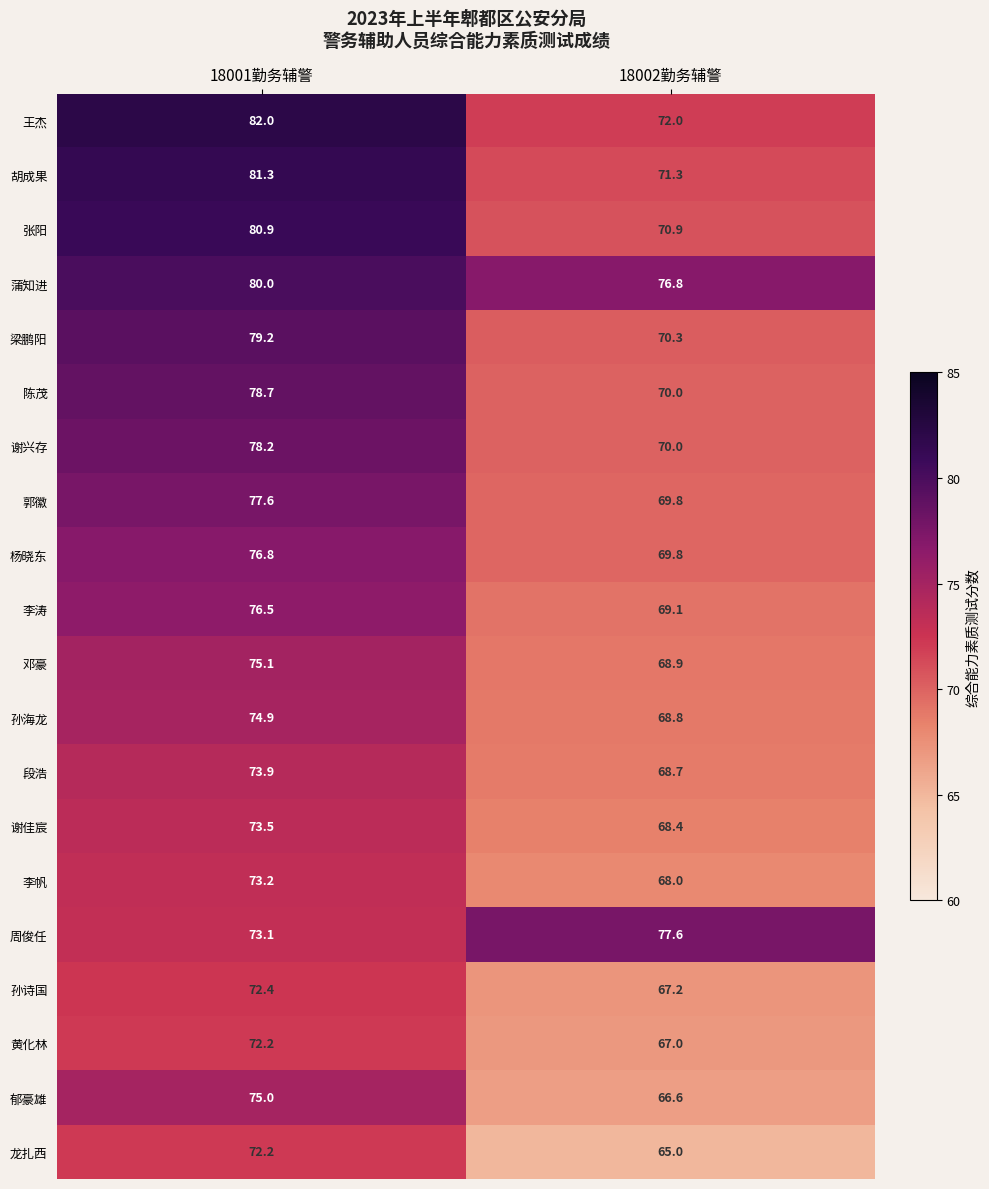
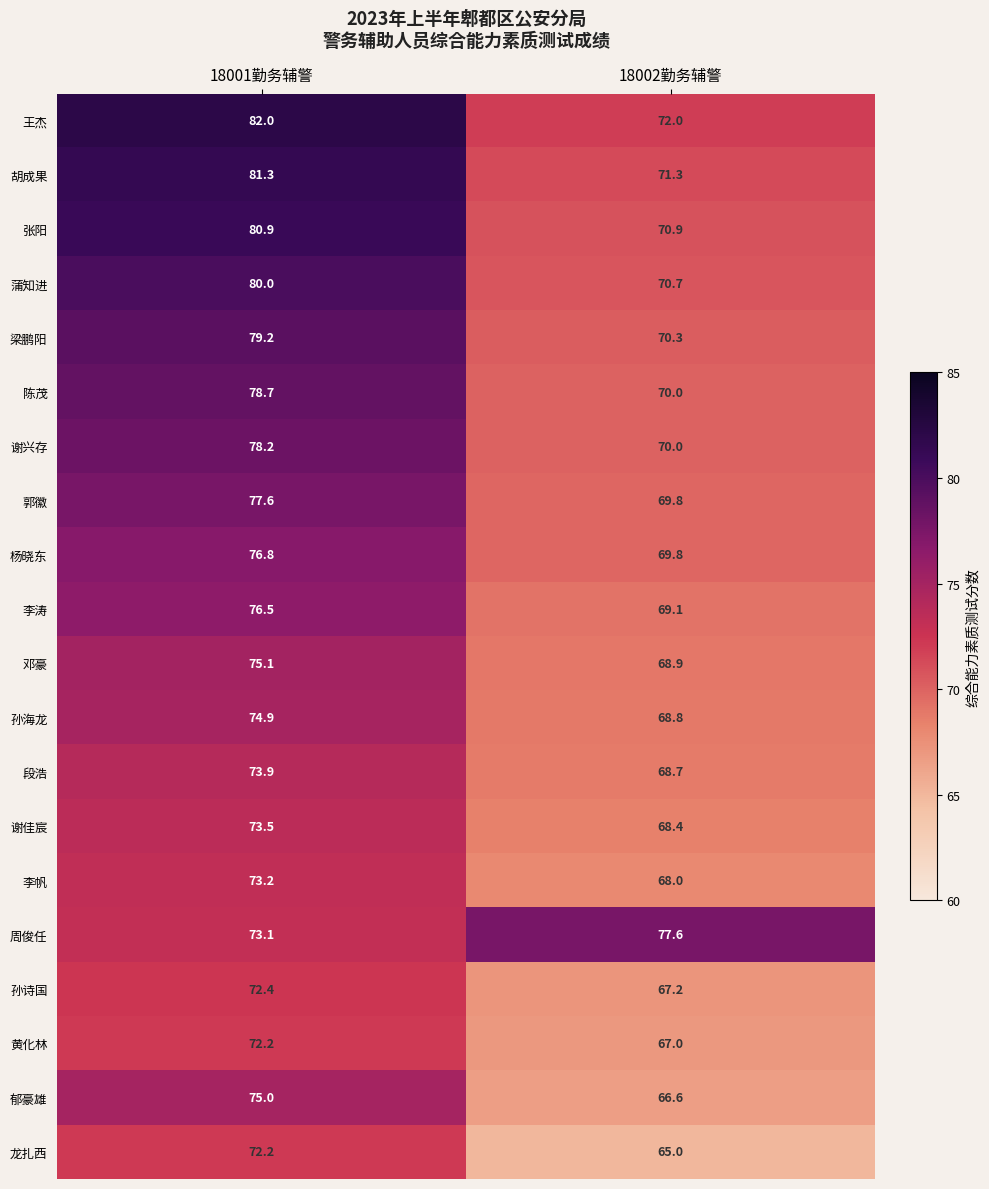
蒲知进, 18002勤务辅警: 76.8 -> 70.7
